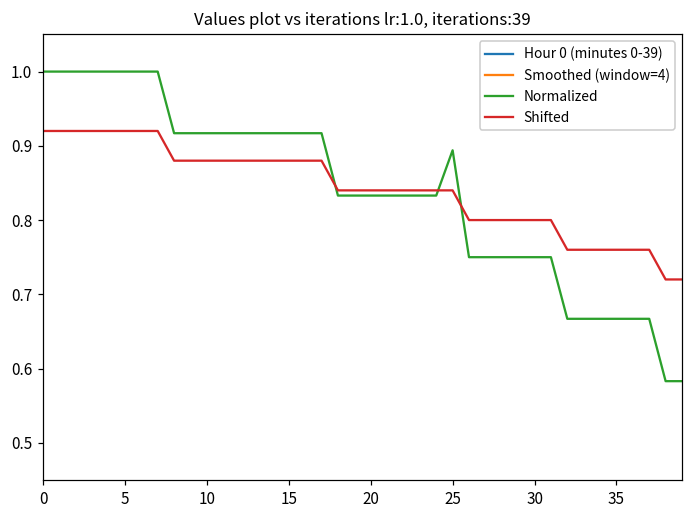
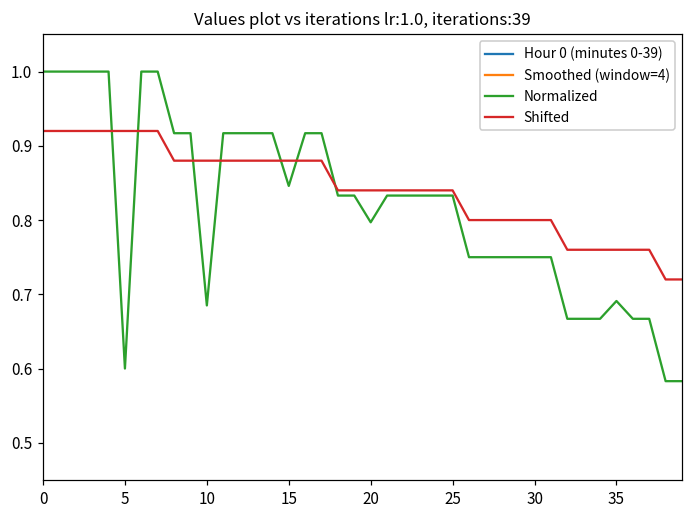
Normalized, 5: 1.0 -> 0.6
Normalized, 10: 0.92 -> 0.69
Normalized, 15: 0.92 -> 0.85
Normalized, 20: 0.83 -> 0.80
Normalized, 25: 0.89 -> 0.83
Normalized, 35: 0.67 -> 0.69
